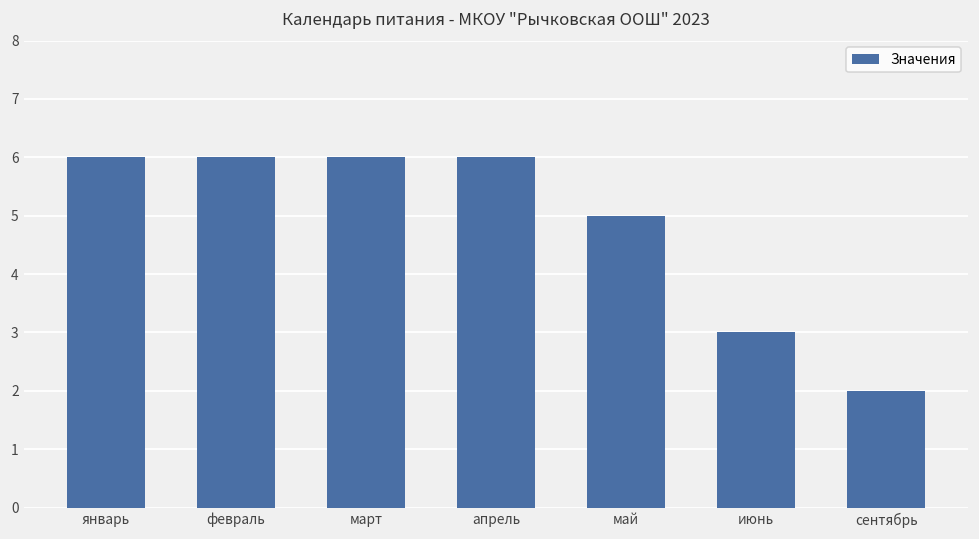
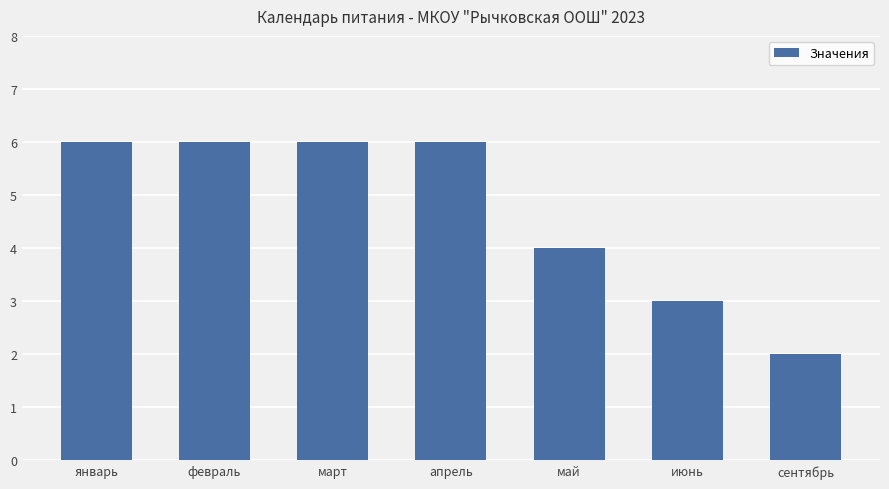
май: 5 -> 4
